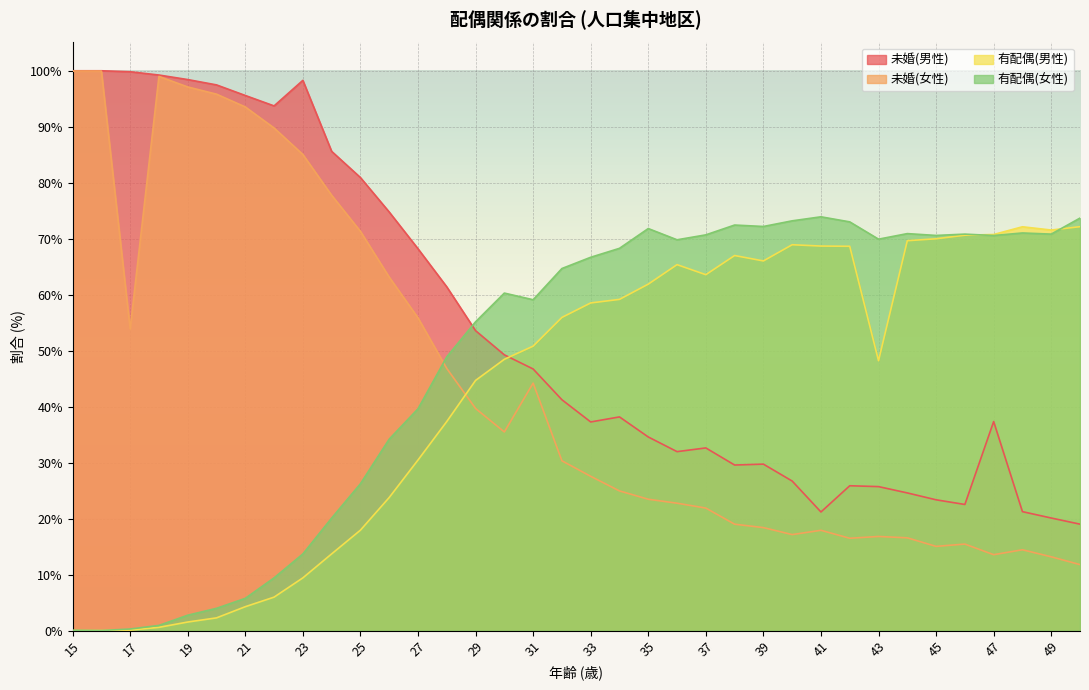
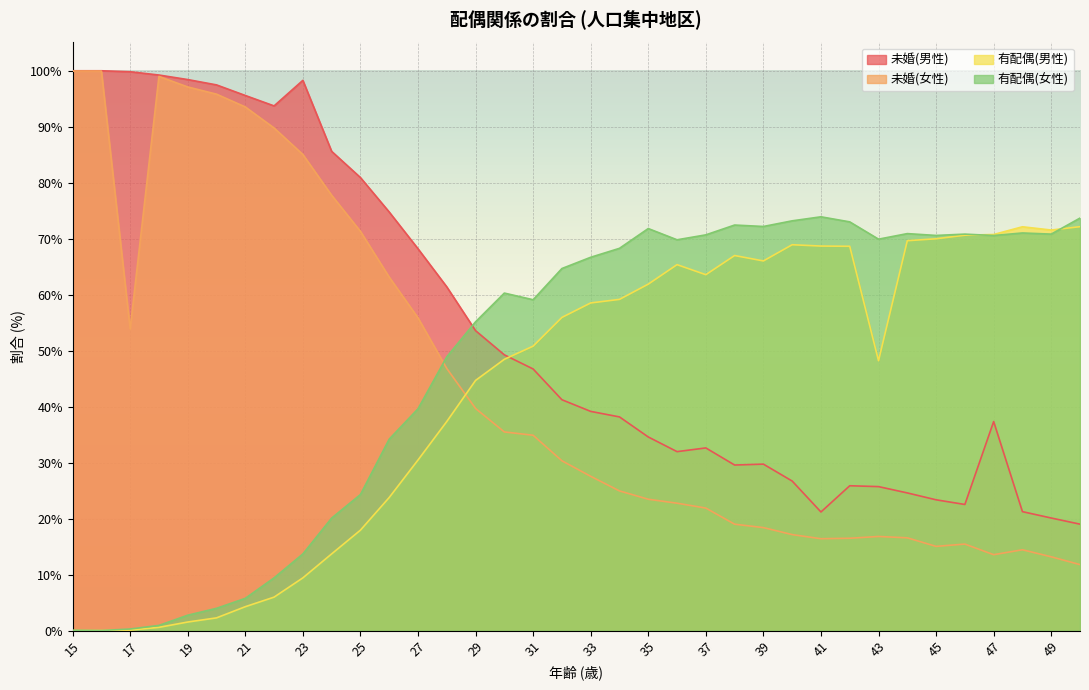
有配偶(女性), 25: 26% -> 24%
未婚(女性), 31: 44% -> 35%
未婚(男性), 33: 37% -> 39%
未婚(女性), 41: 18% -> 16%
